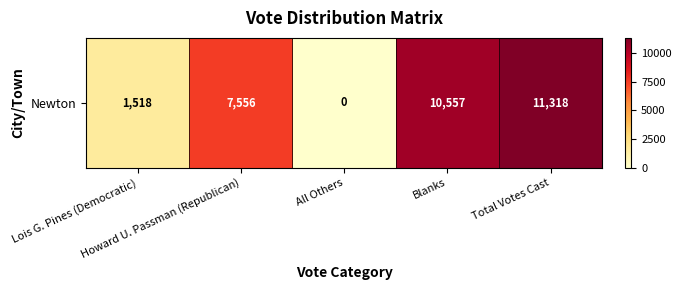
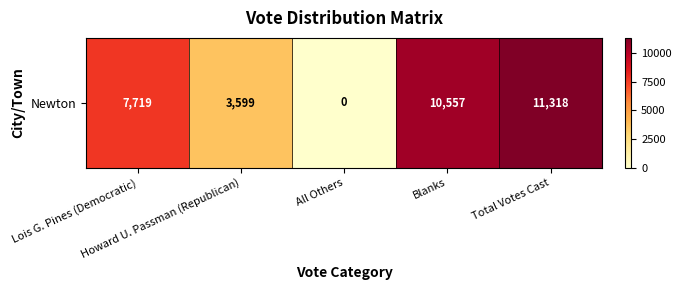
Newton, Lois G. Pines (Democratic): 1,518 -> 7,719
Newton, Howard U. Passman (Republican): 7,556 -> 3,599
